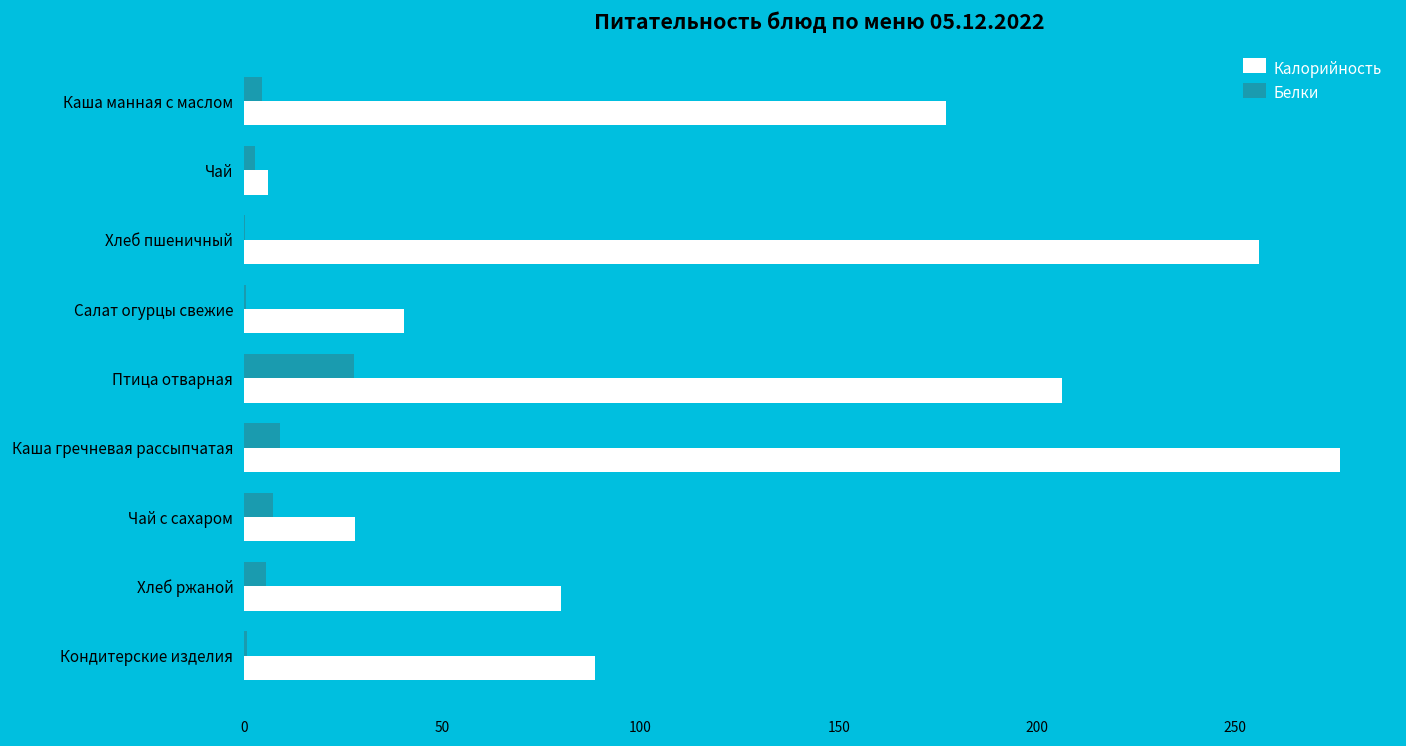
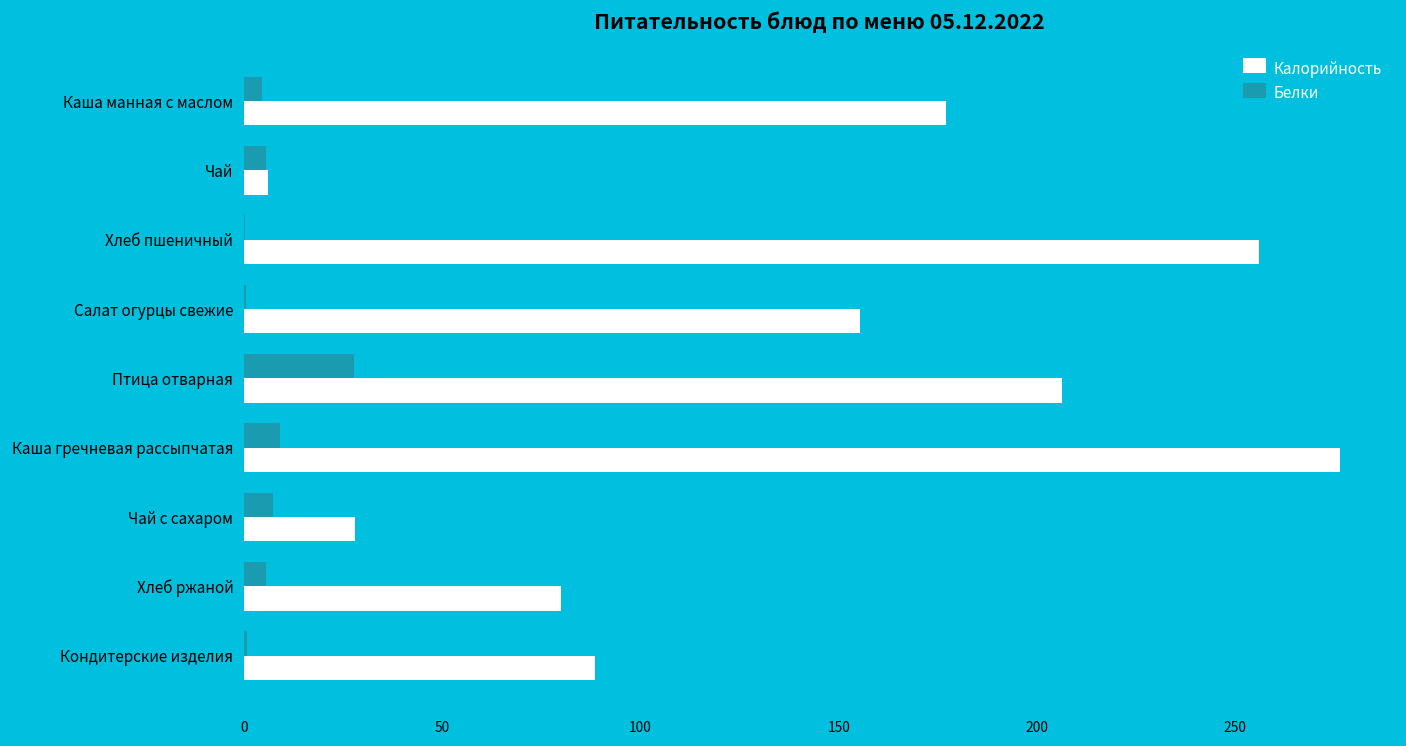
Белки, Чай: 3 -> 5
Калорийность, Салат огурцы свежие: 40 -> 155
